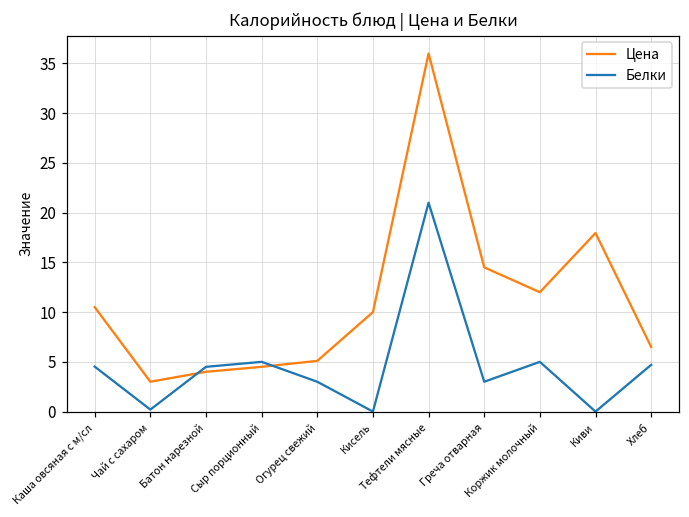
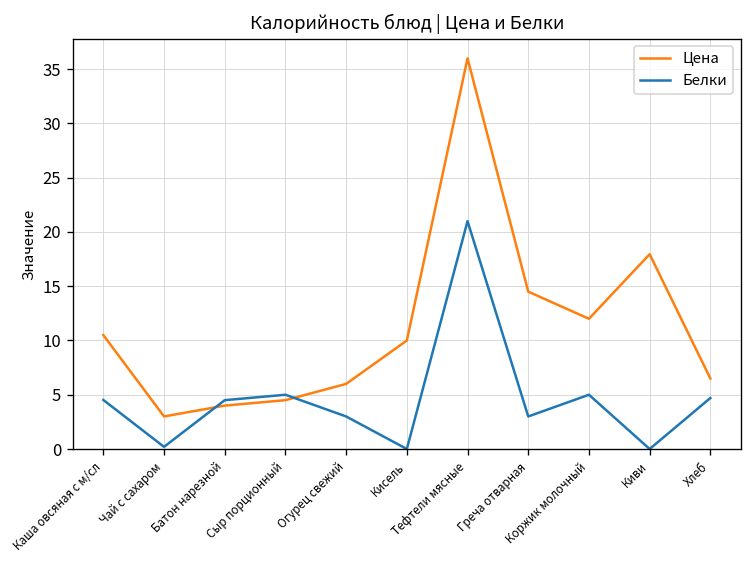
Цена, Огурец свежий: 5 -> 6
